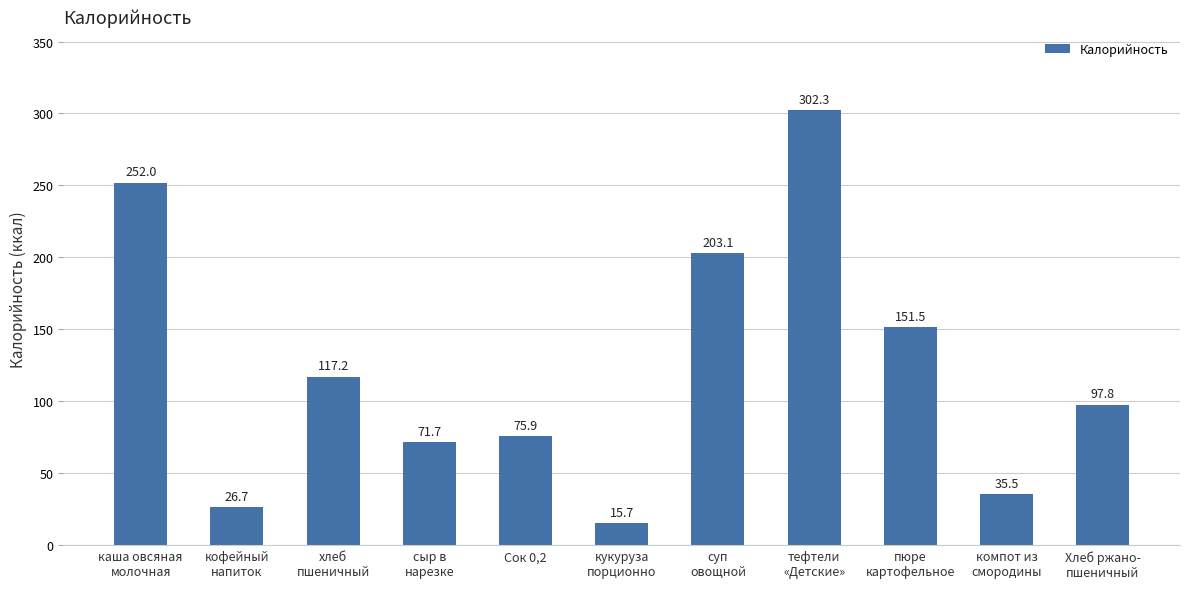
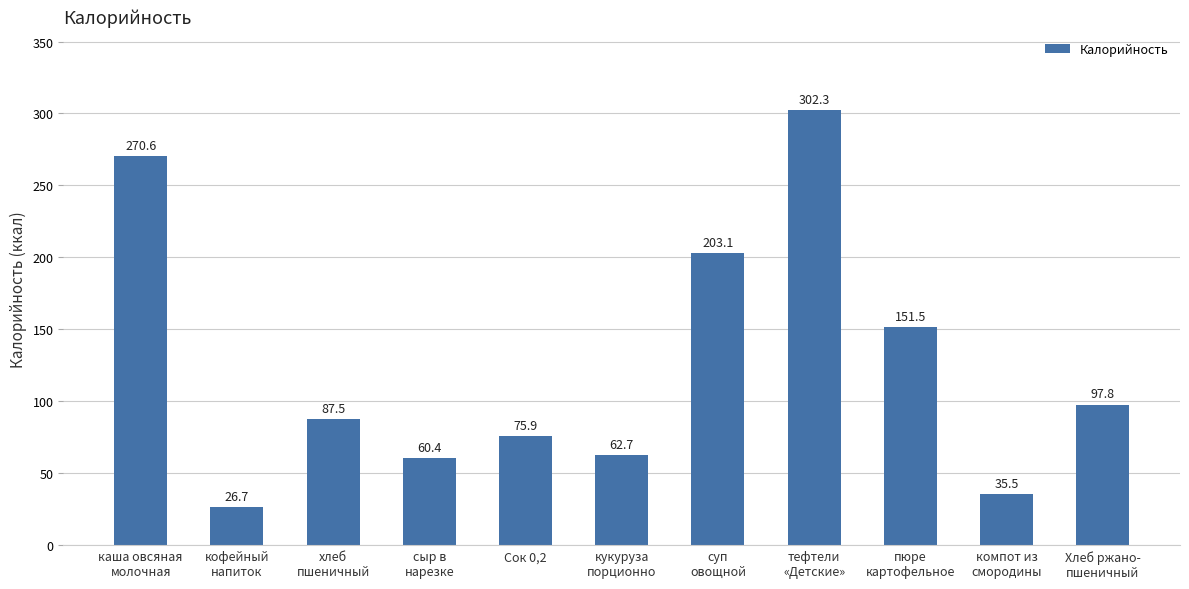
каша овсяная молочная: 252.0 -> 270.6
хлеб пшеничный: 117.2 -> 87.5
сыр в нарезке: 71.7 -> 60.4
кукуруза порционно: 15.7 -> 62.7
